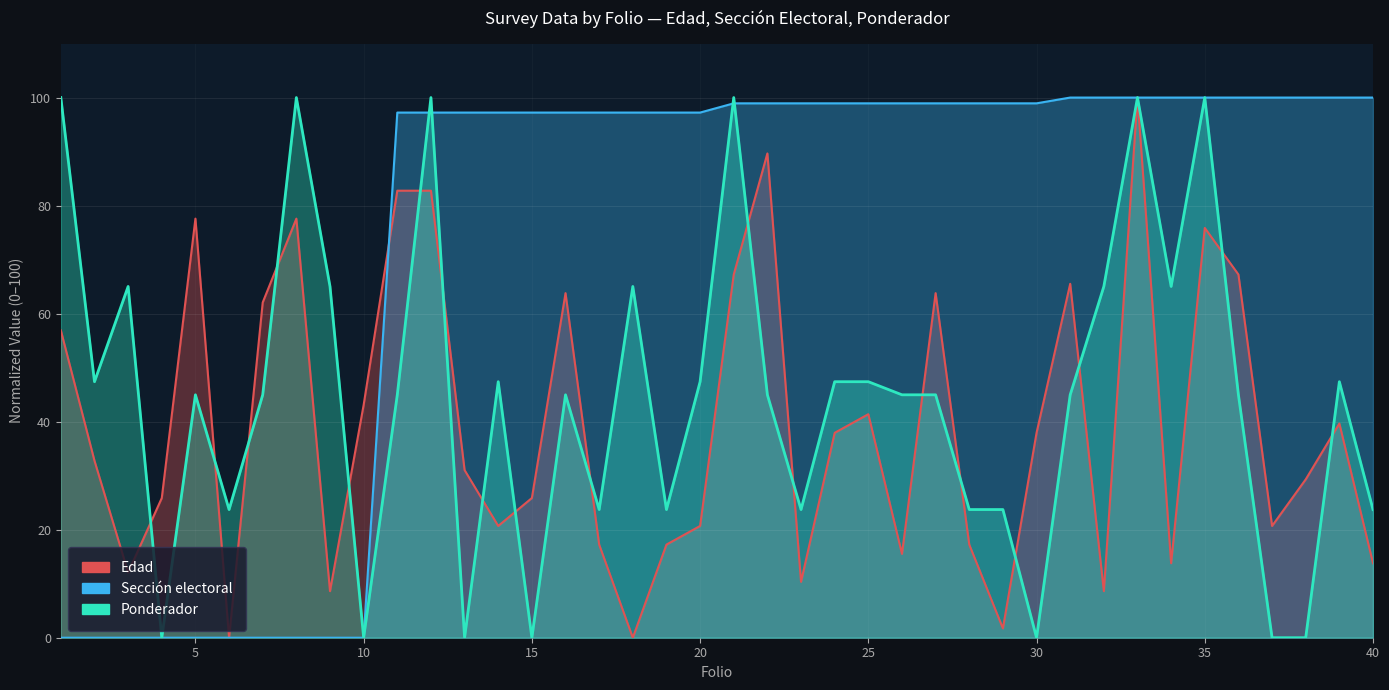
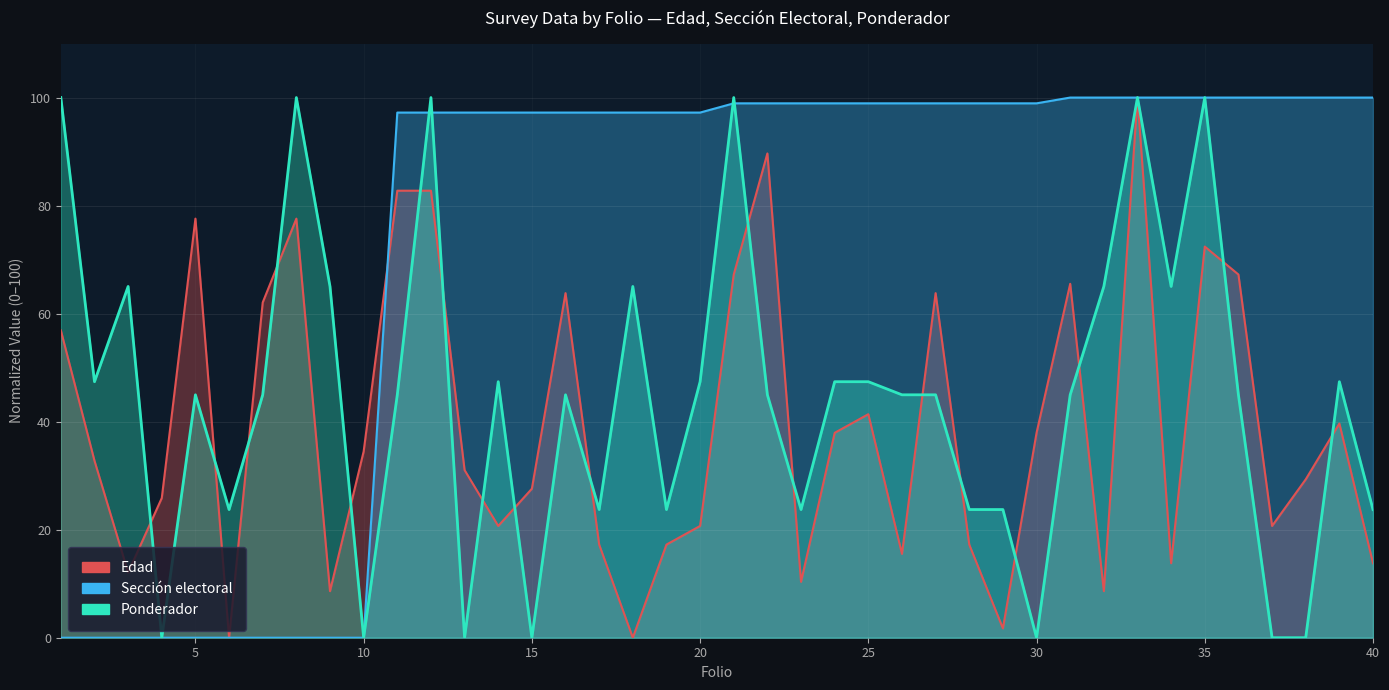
Edad, 10: 43 -> 34
Edad, 15: 26 -> 28
Edad, 35: 76 -> 72
